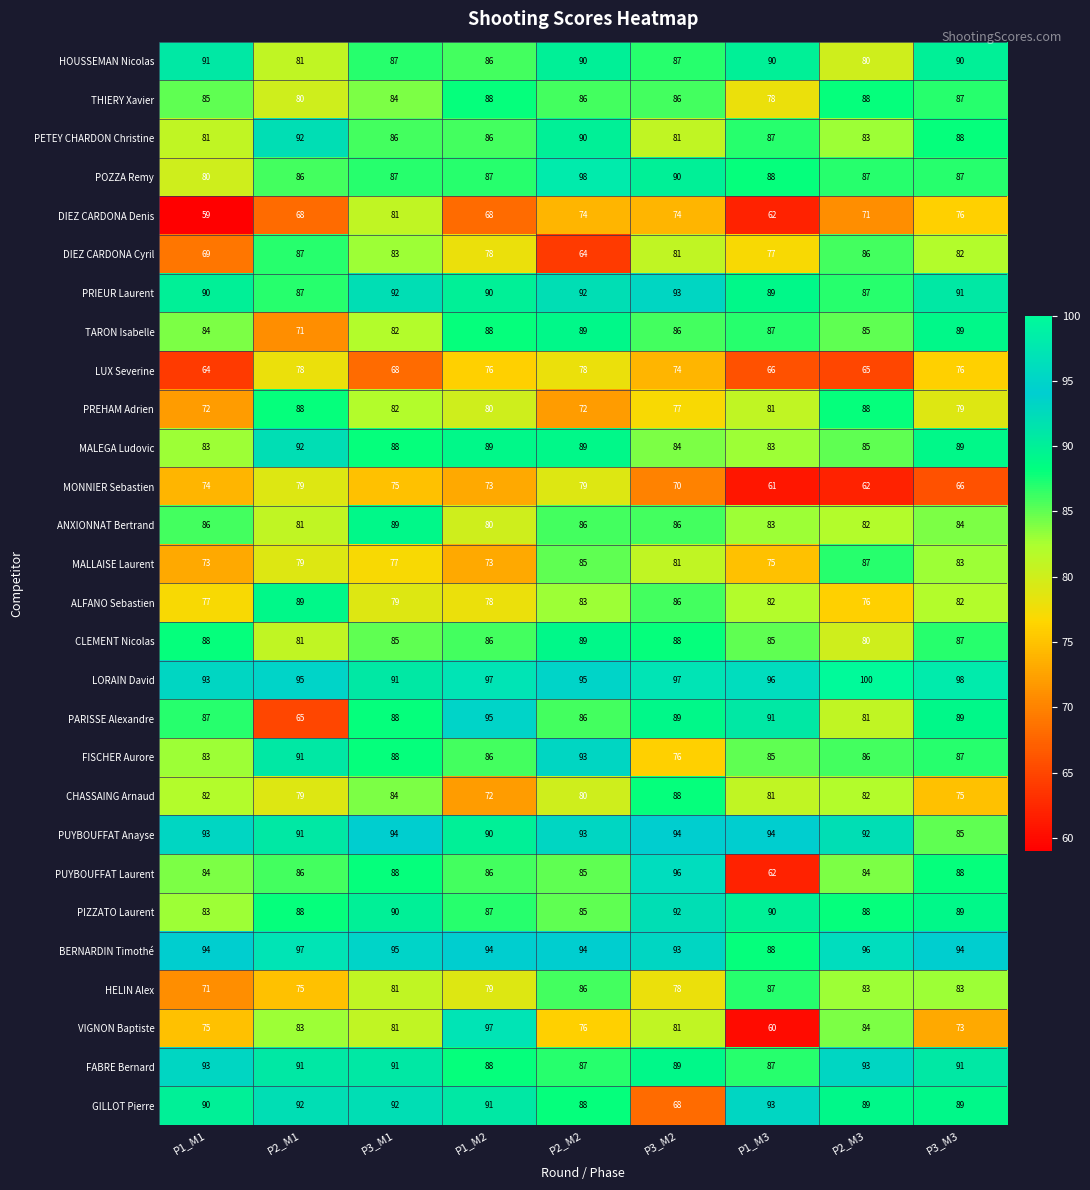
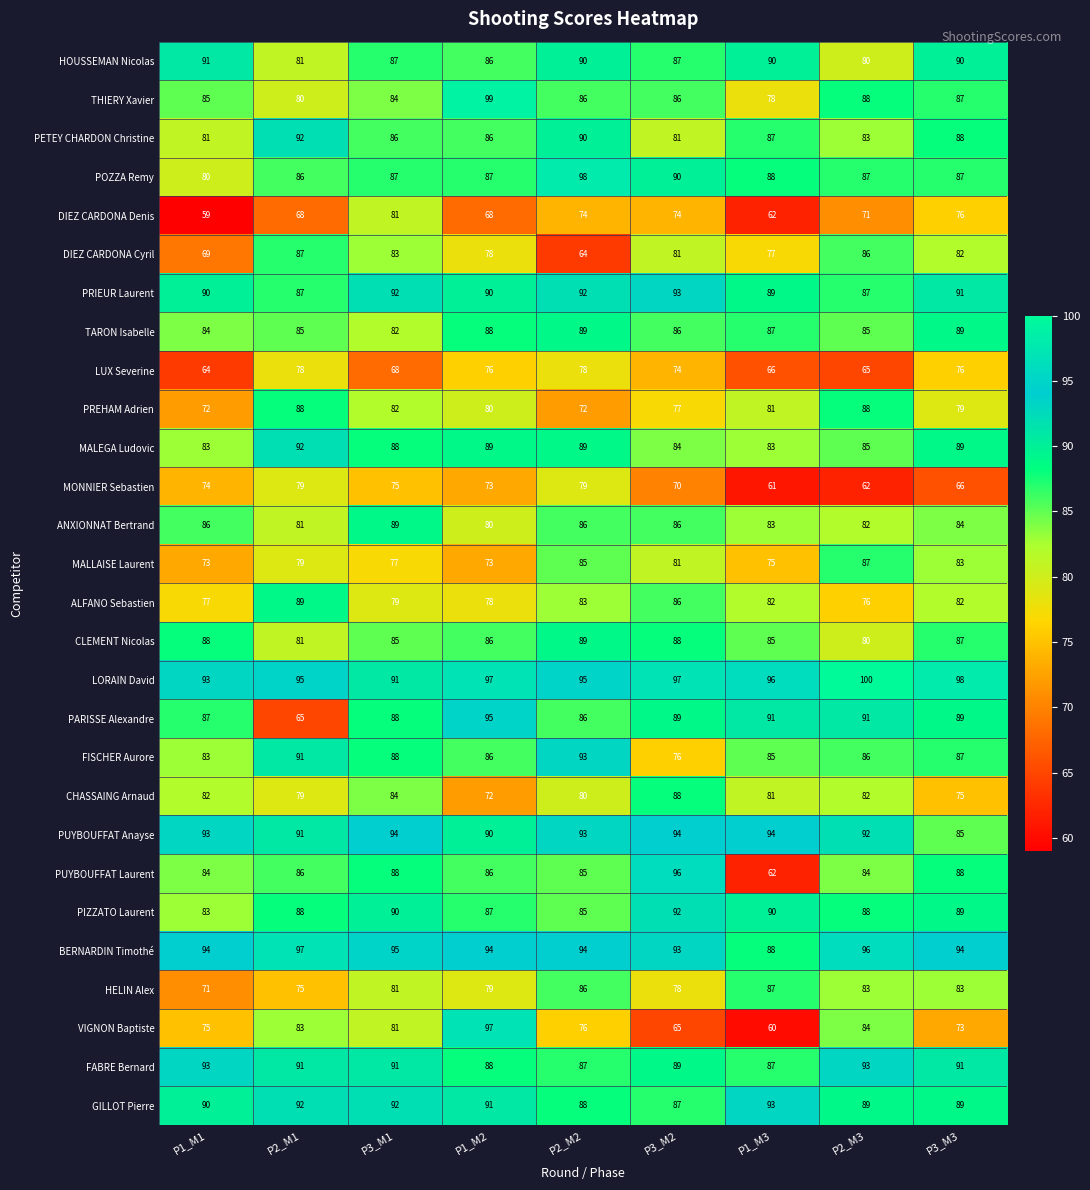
THIERY Xavier, P1_M2: 88 -> 99
TARON Isabelle, P2_M1: 71 -> 85
PARISSE Alexandre, P2_M3: 81 -> 91
VIGNON Baptiste, P3_M2: 81 -> 65
GILLOT Pierre, P3_M2: 68 -> 87
